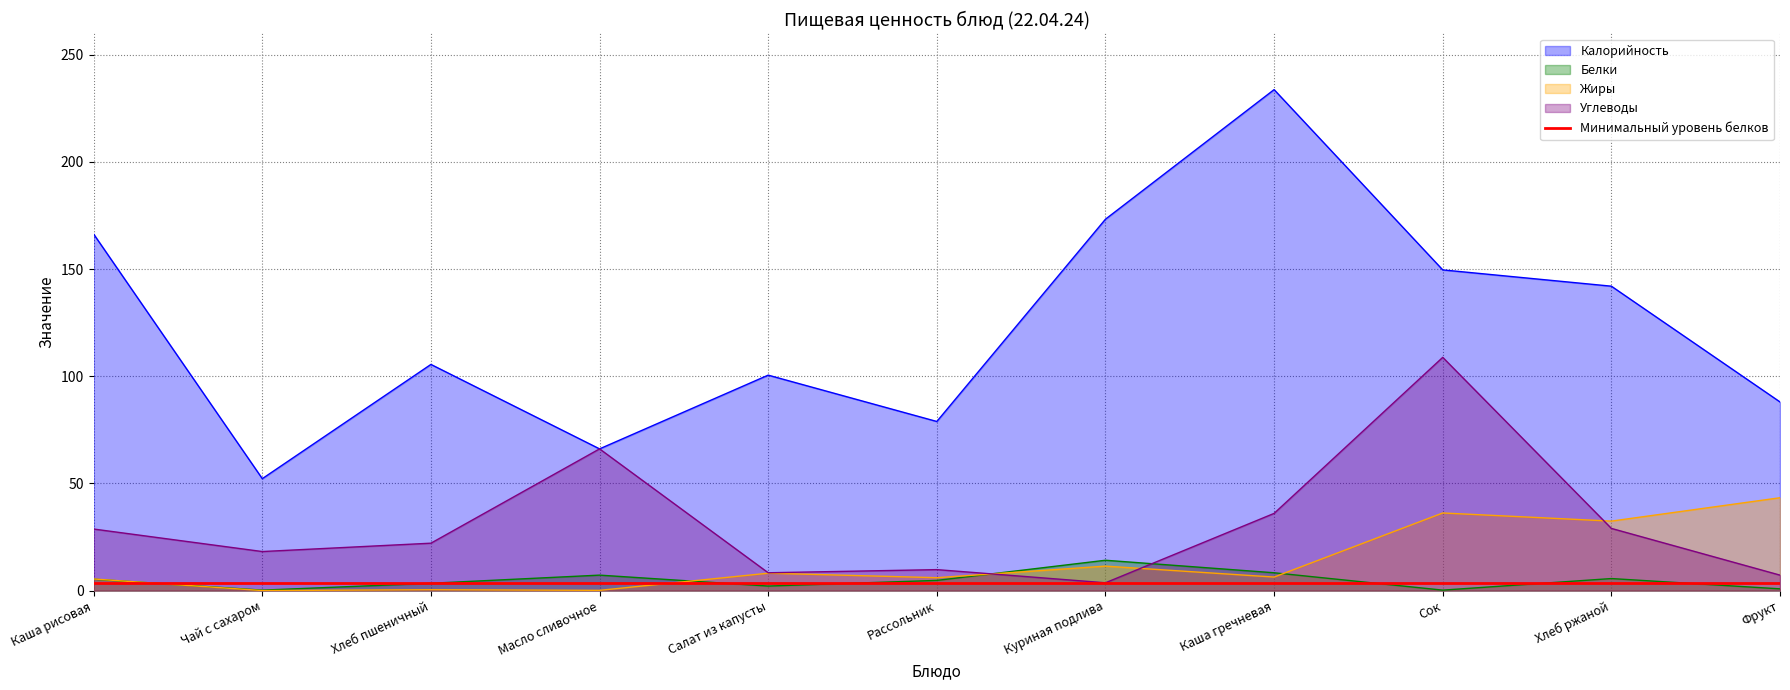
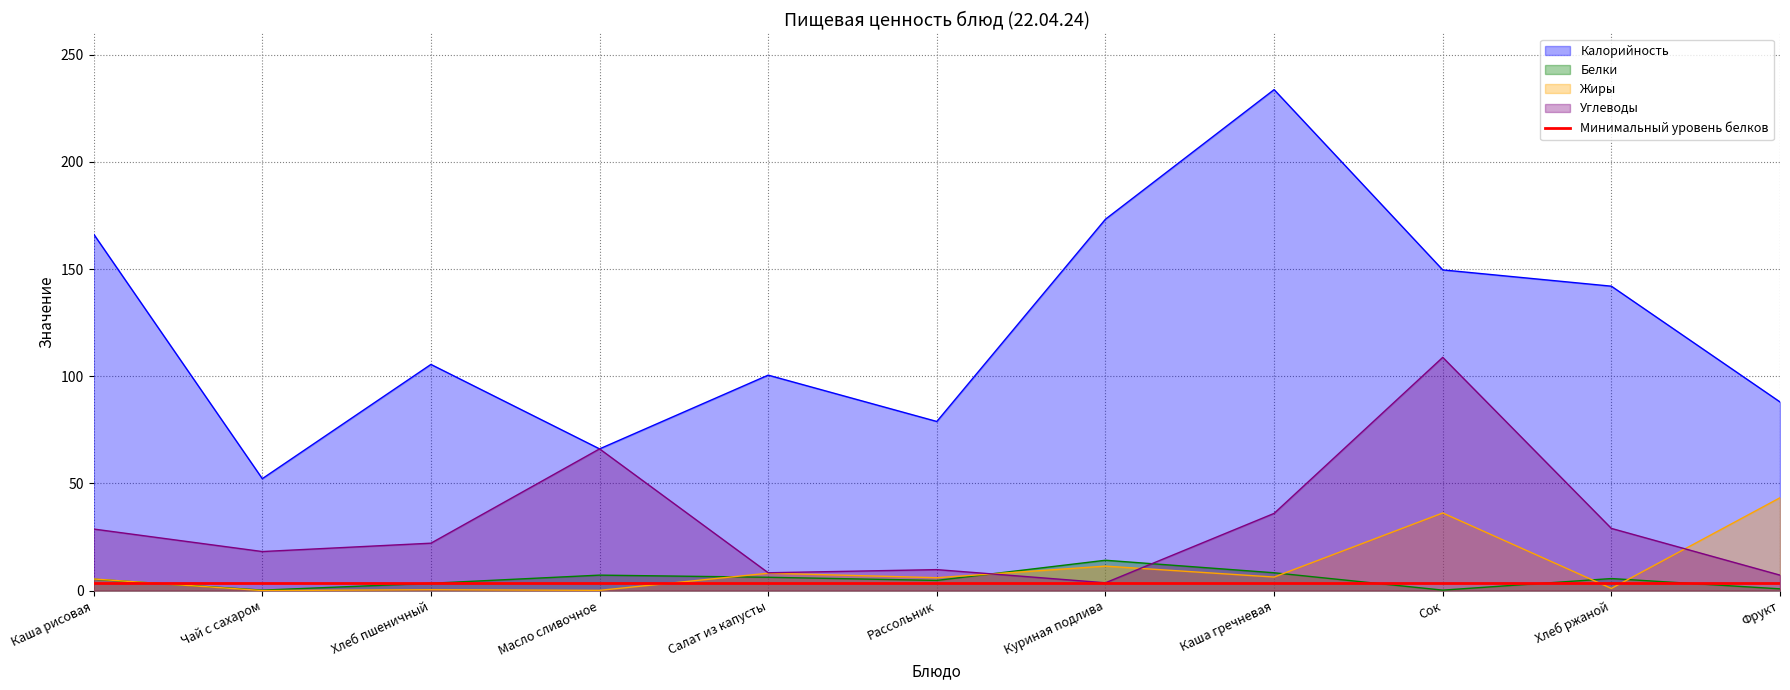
Белки, Салат из капусты: 2 -> 6
Жиры, Хлеб ржаной: 32 -> 1
